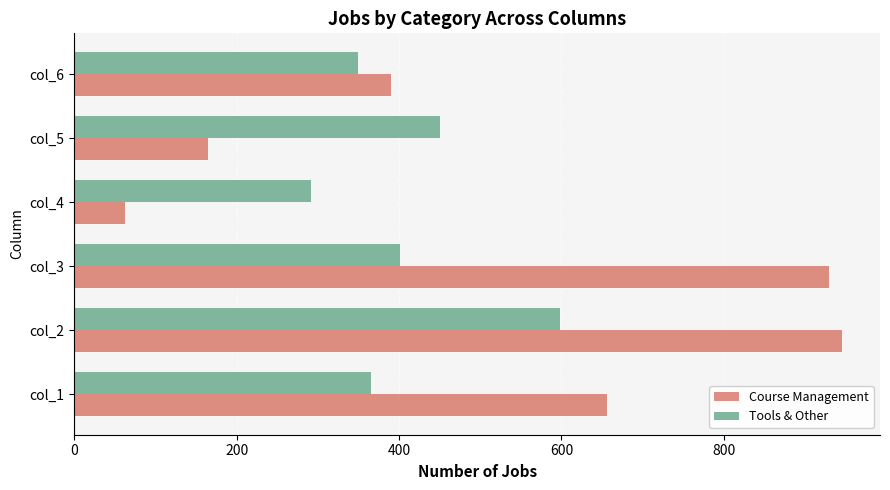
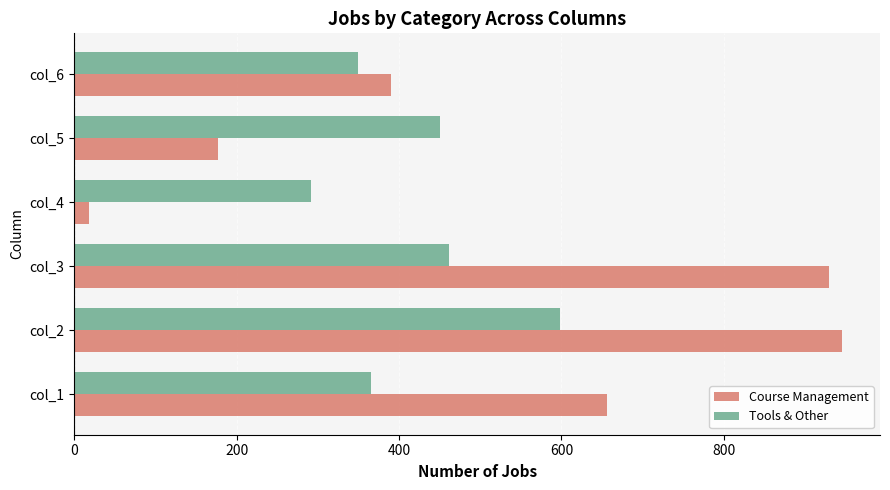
Course Management, col_5: 170 -> 180
Course Management, col_4: 60 -> 20
Tools & Other, col_3: 400 -> 460
